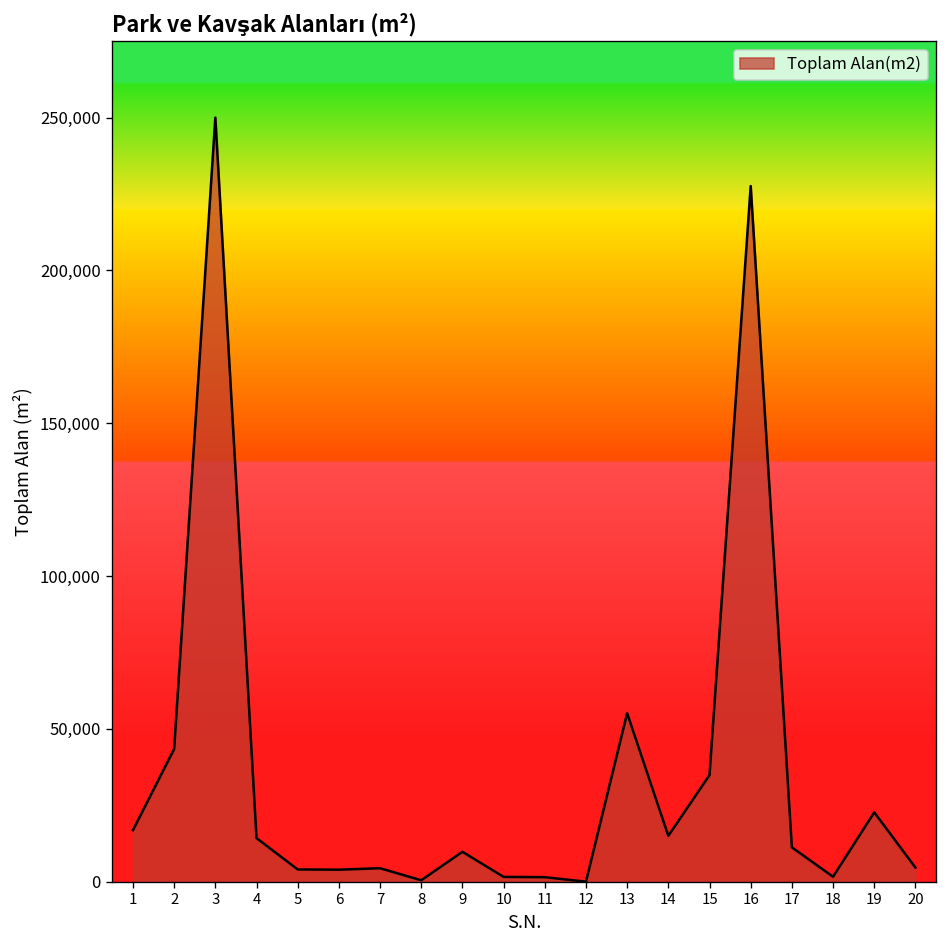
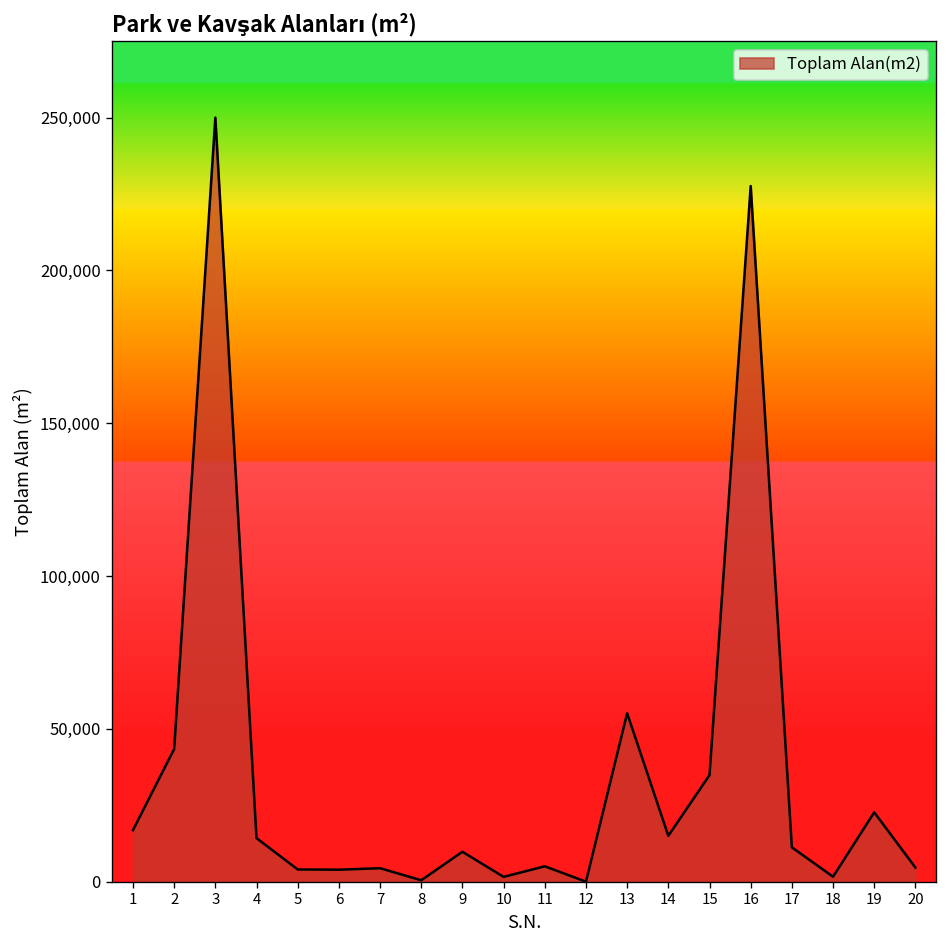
11: 1,000 -> 5,000
